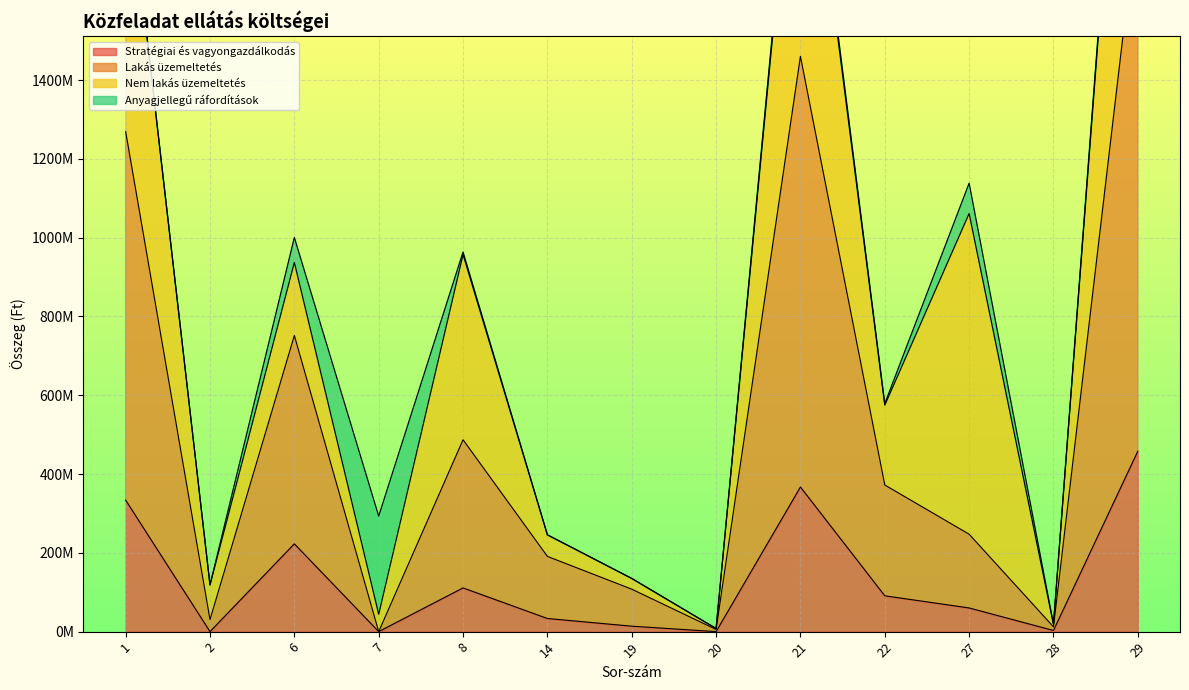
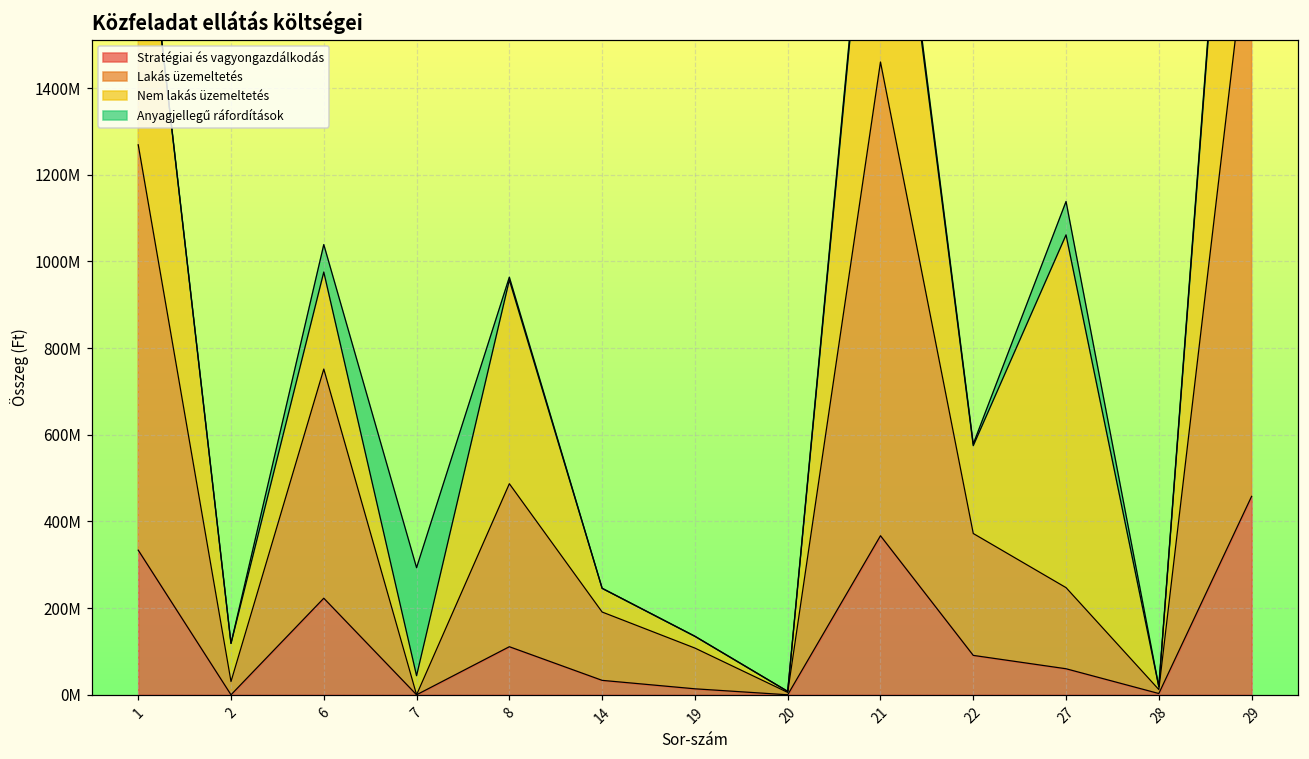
Nem lakás üzemeltetés, 6: 190000000 -> 220000000
